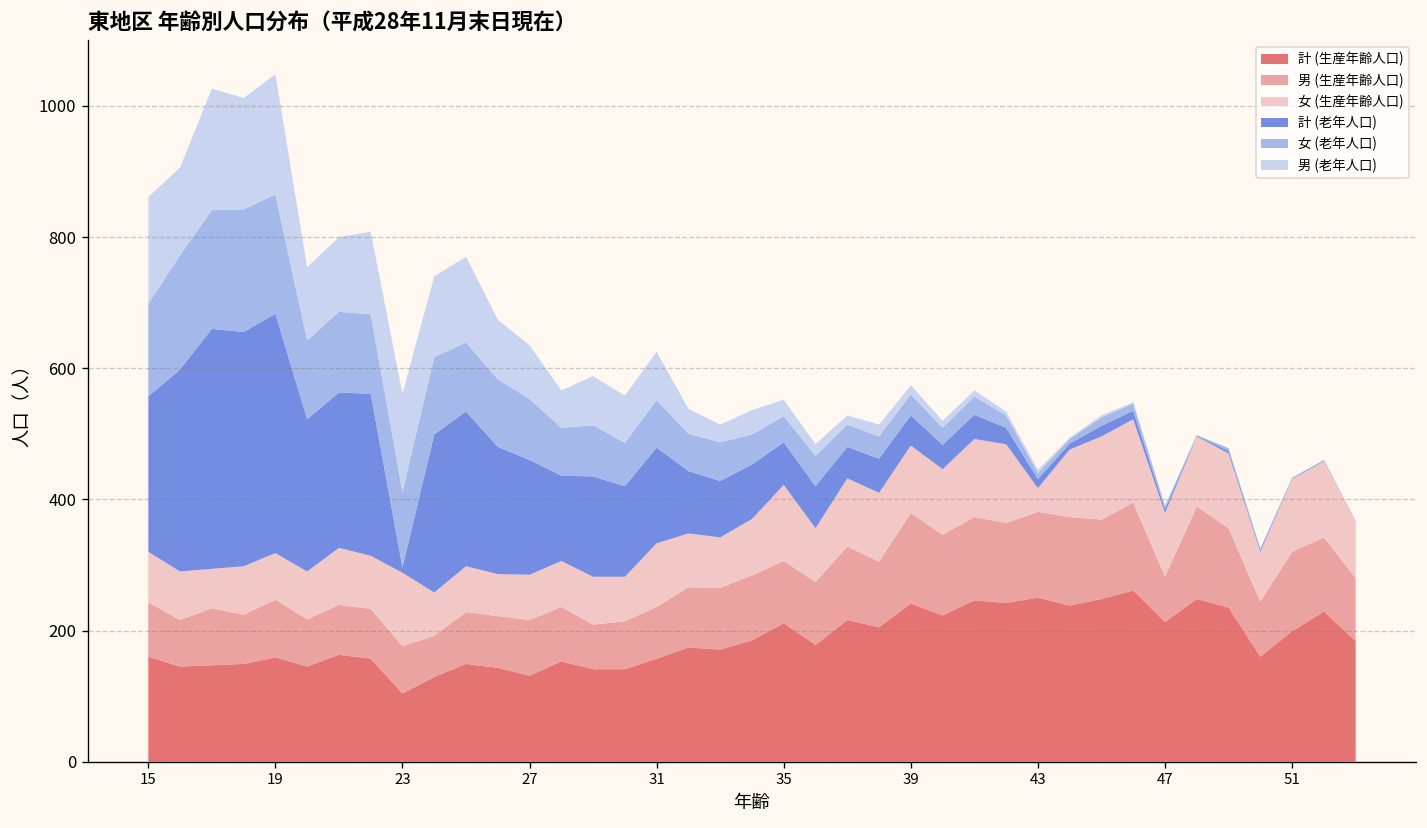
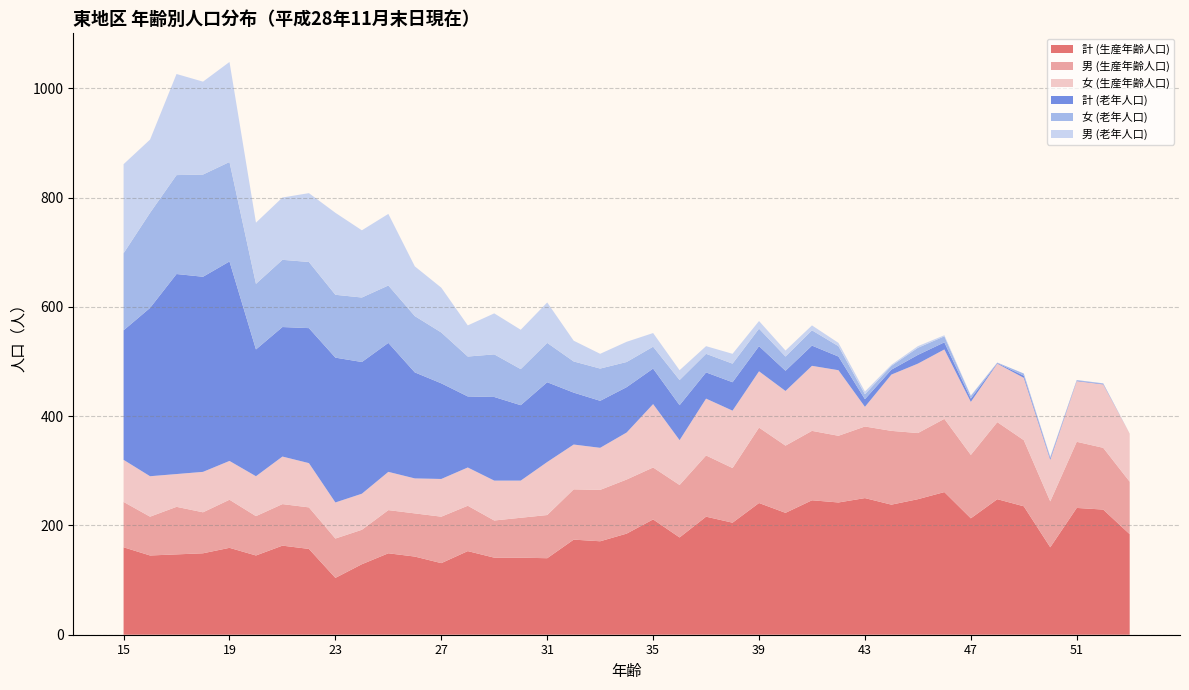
女 (生産年齢人口), 23: 110 -> 70
計 (老年人口), 23: 10 -> 270
計 (生産年齢人口), 31: 160 -> 140
男 (生産年齢人口), 47: 70 -> 120
計 (生産年齢人口), 51: 200 -> 230
